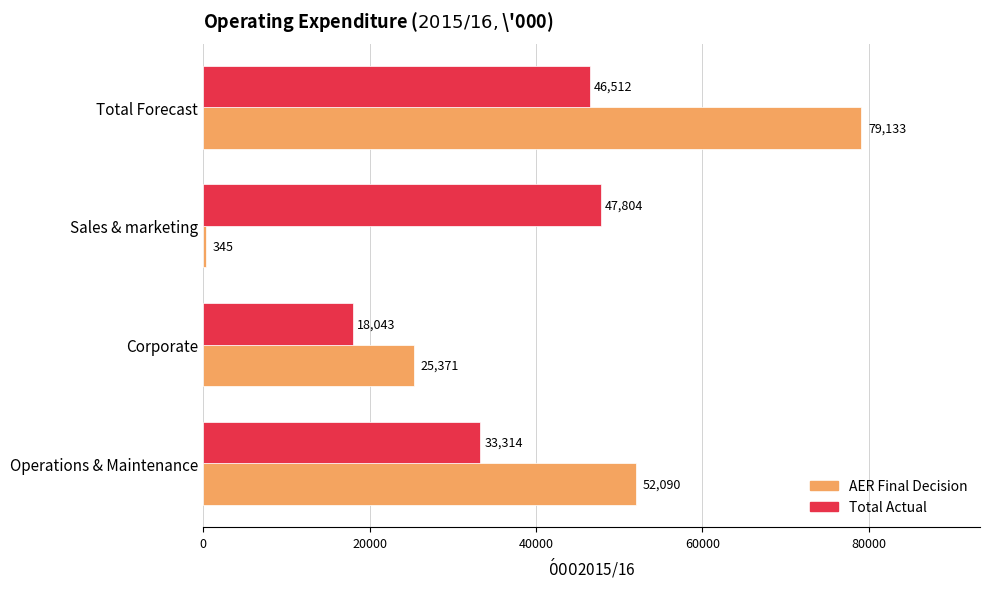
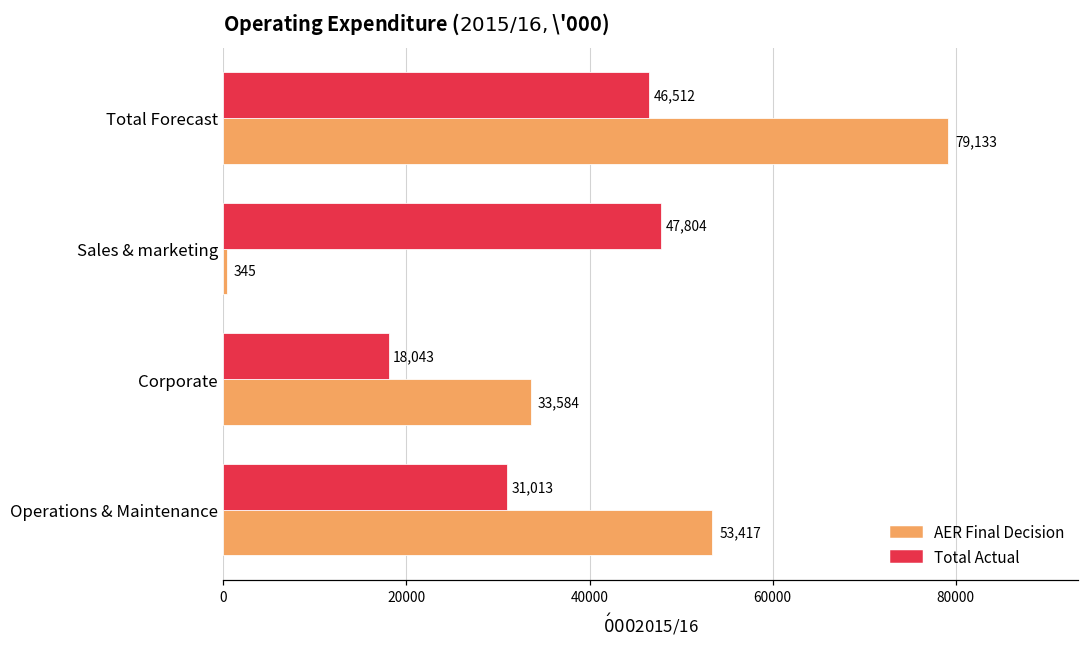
AER Final Decision, Corporate: 25,371 -> 33,584
Total Actual, Operations & Maintenance: 33,314 -> 31,013
AER Final Decision, Operations & Maintenance: 52,090 -> 53,417
